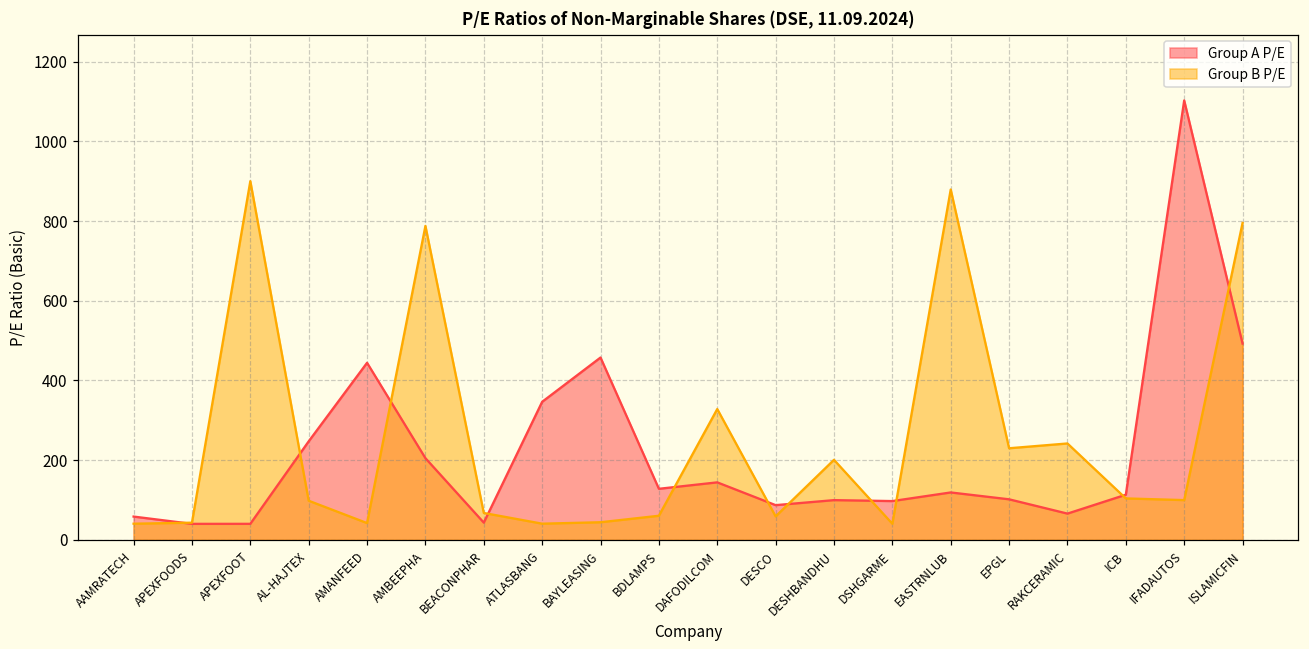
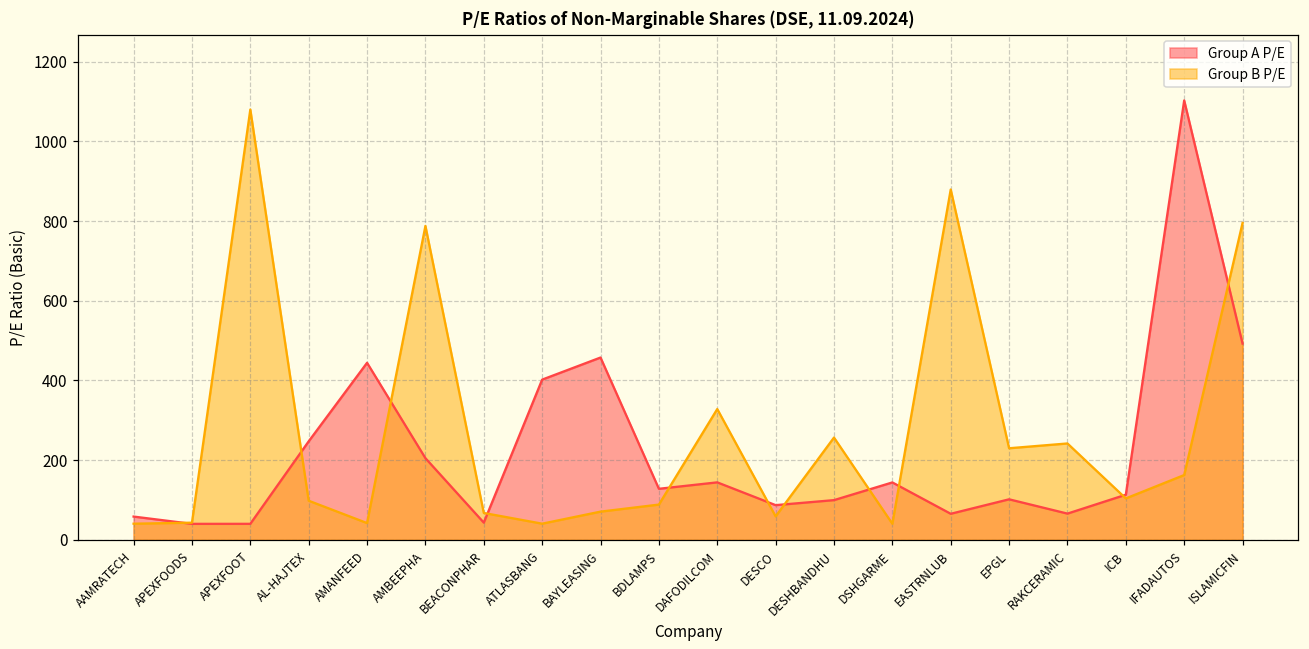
Group B P/E, APEXFOOT: 900 -> 1080
Group A P/E, ATLASBANG: 350 -> 400
Group B P/E, BAYLEASING: 40 -> 70
Group B P/E, BDLAMPS: 60 -> 90
Group B P/E, DESHBANDHU: 200 -> 260
Group A P/E, DSHGARME: 100 -> 140
Group A P/E, EASTRNLUB: 120 -> 70
Group B P/E, IFADAUTOS: 100 -> 160
